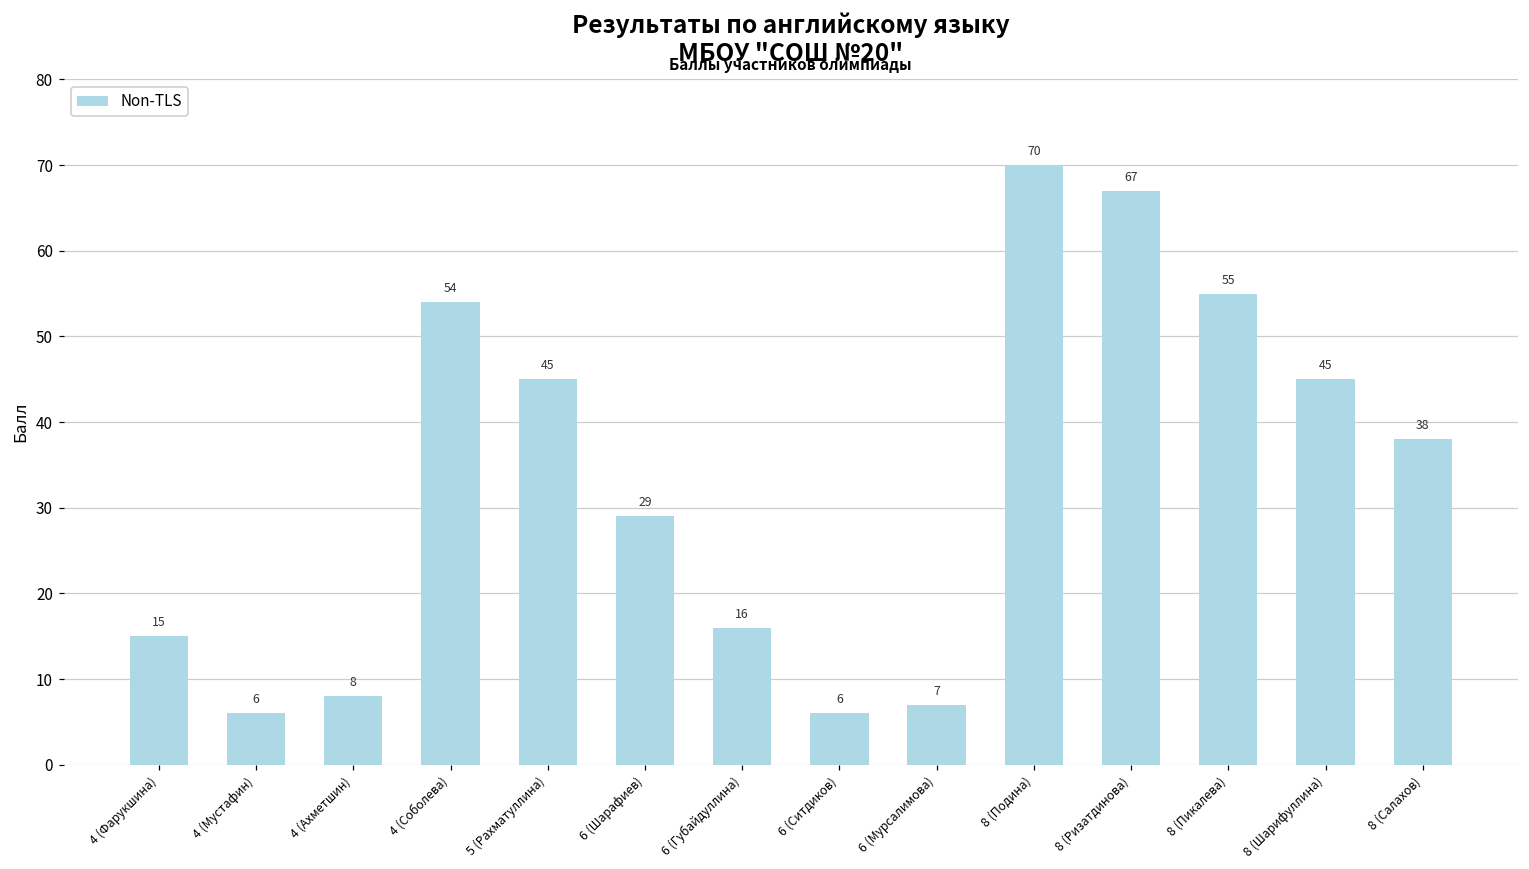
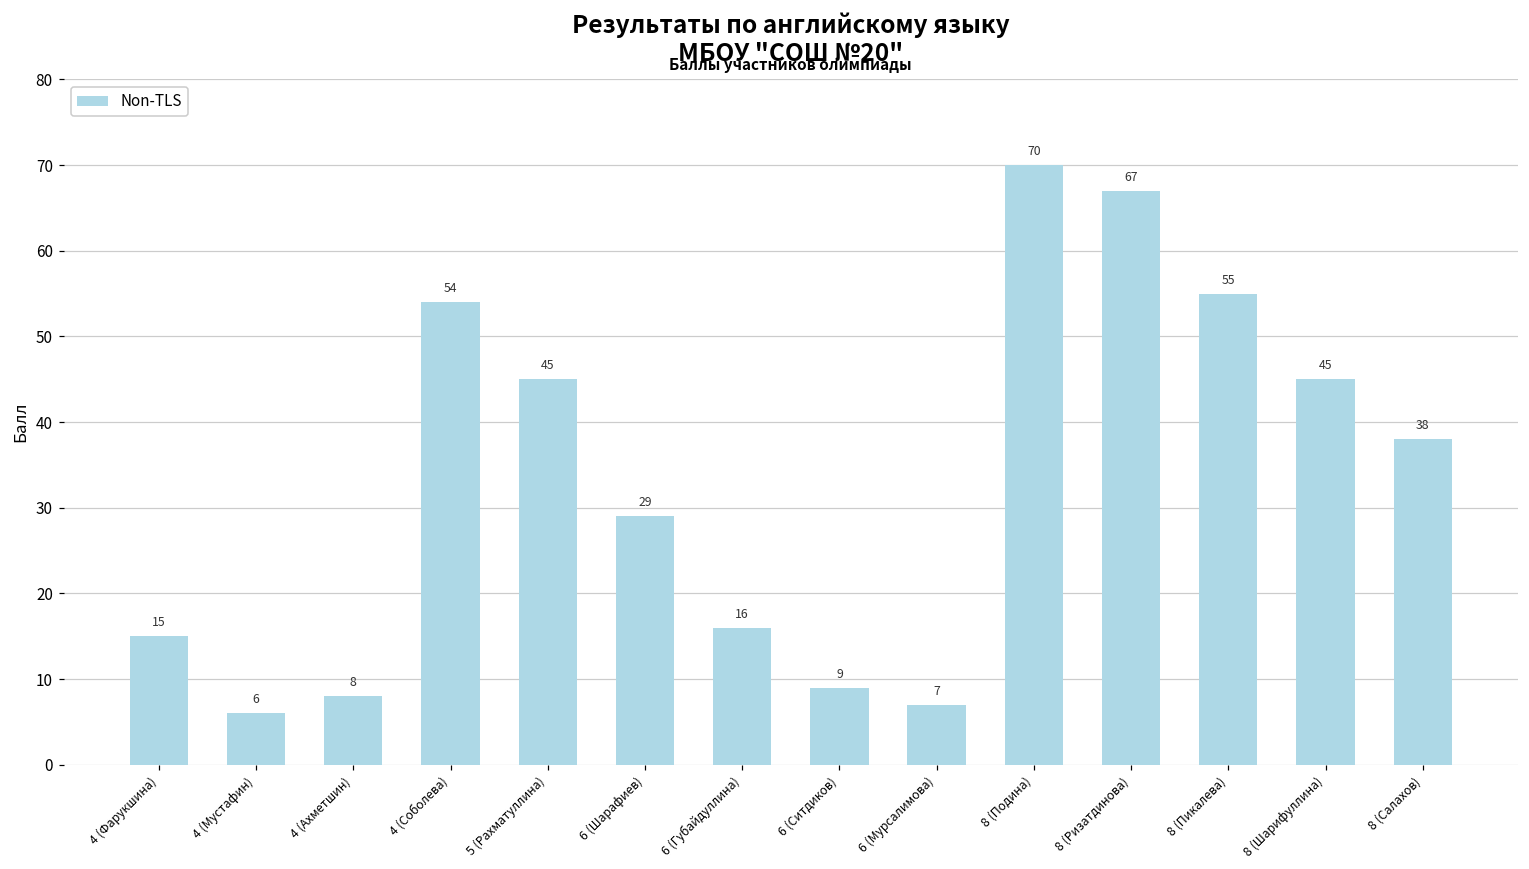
6 (Ситдиков): 6 -> 9
